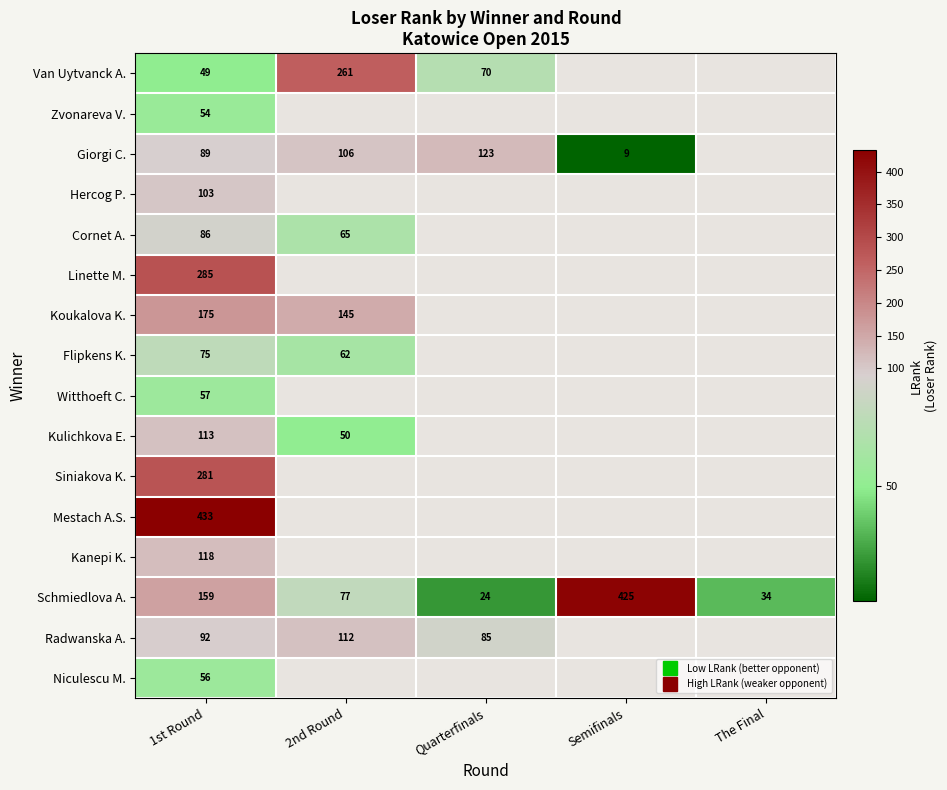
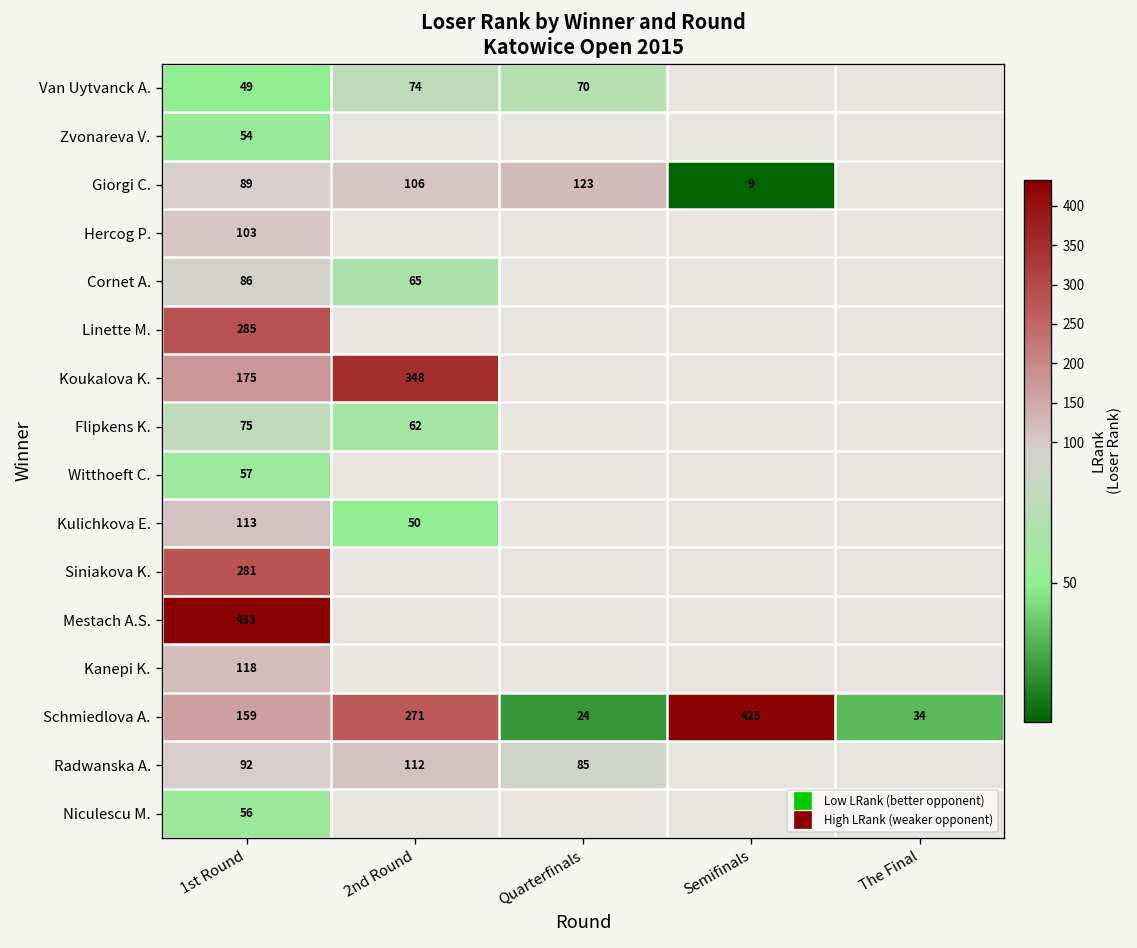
Van Uytvanck A., 2nd Round: 261 -> 74
Koukalova K., 2nd Round: 145 -> 348
Schmiedlova A., 2nd Round: 77 -> 271
